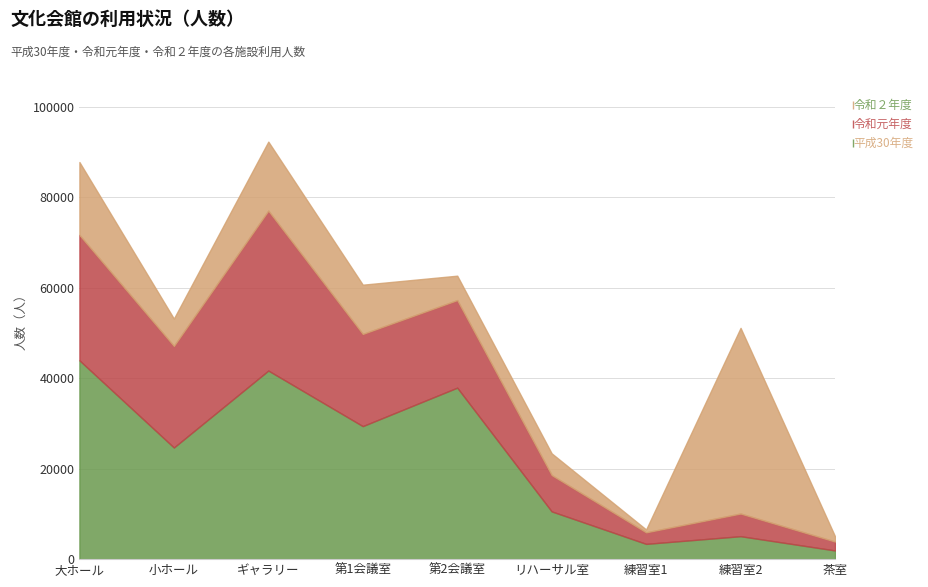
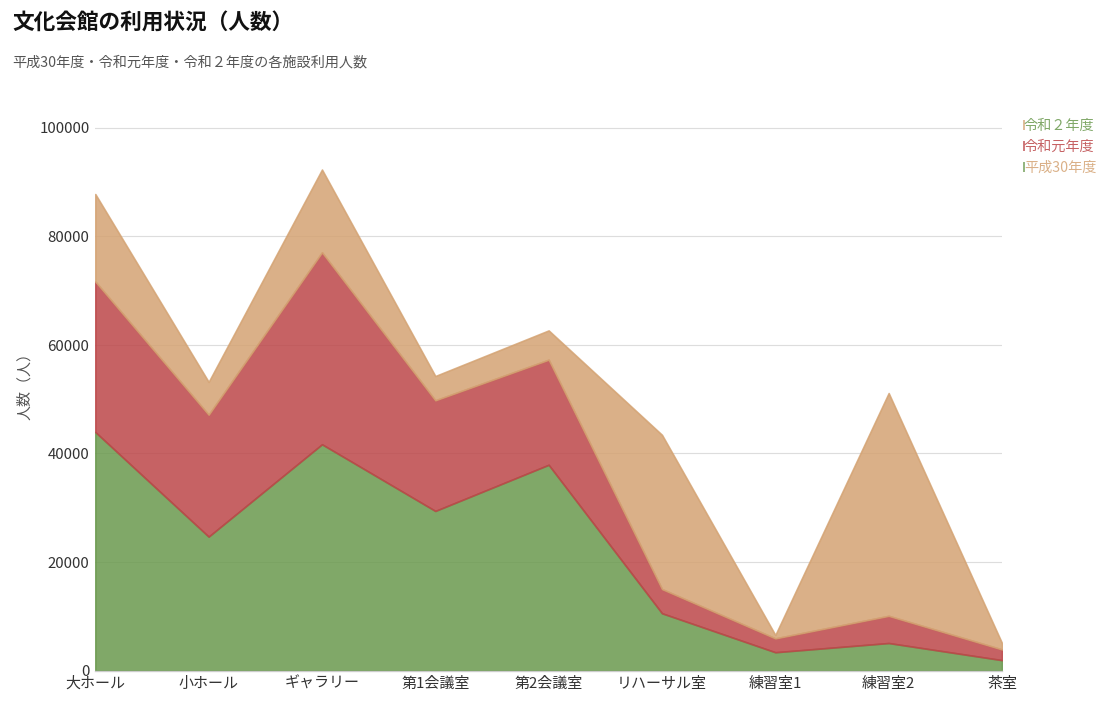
令和２年度, 第1会議室: 11000 -> 4000
令和元年度, リハーサル室: 8000 -> 4000
令和２年度, リハーサル室: 5000 -> 28000
